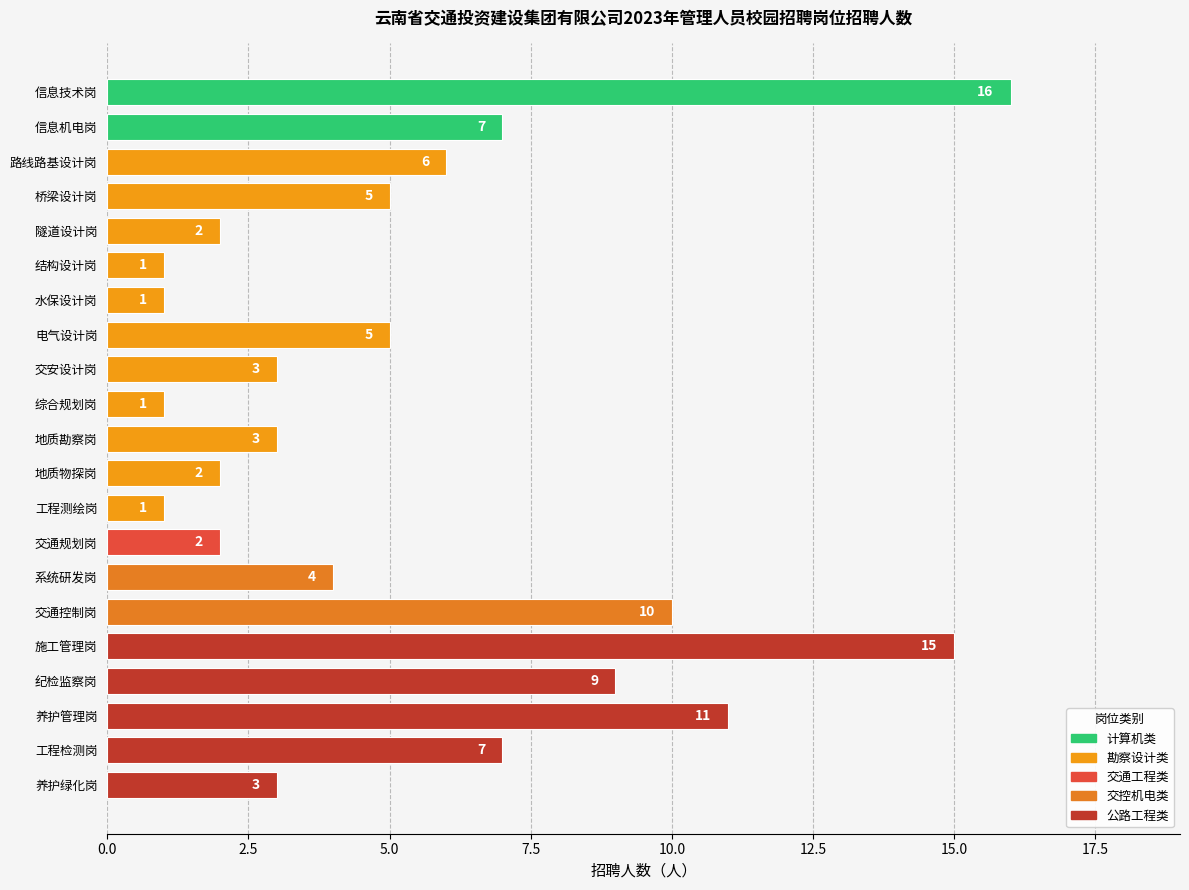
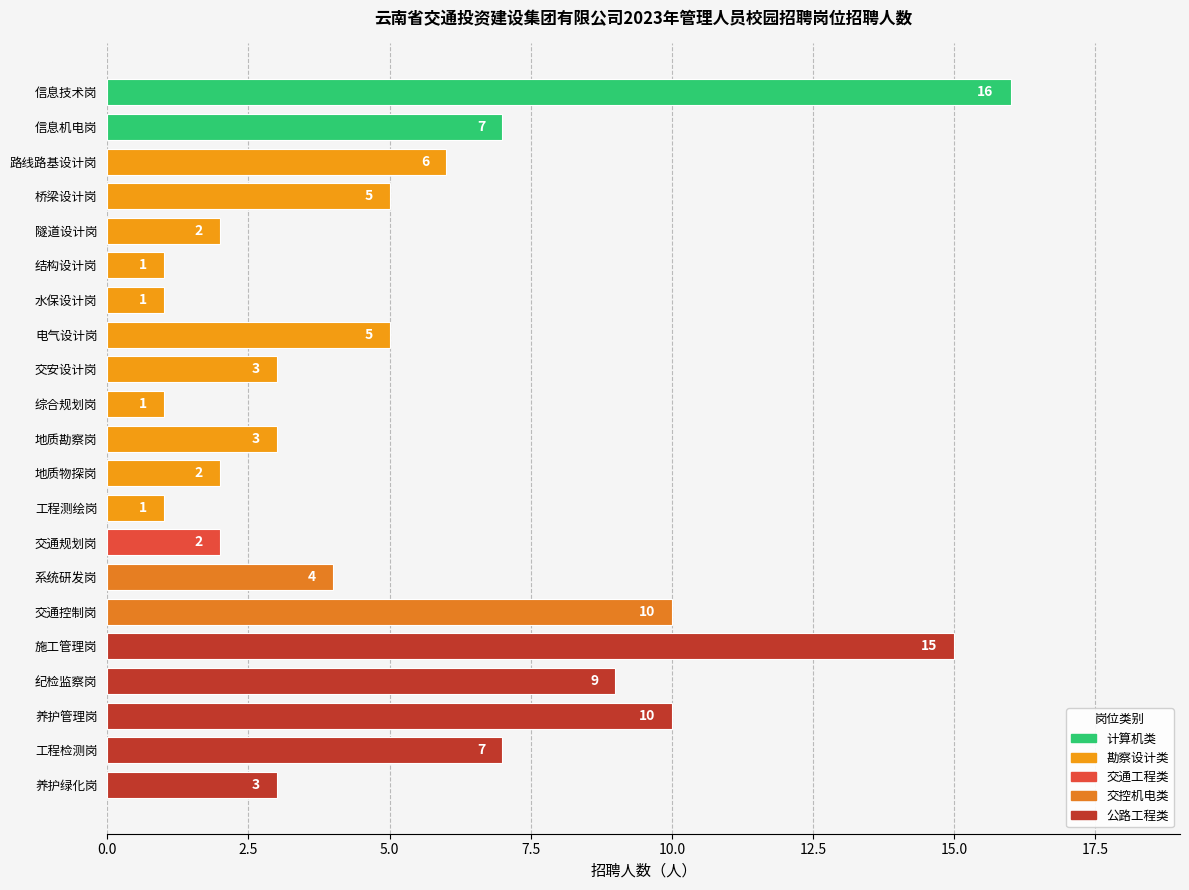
养护管理岗: 11 -> 10
